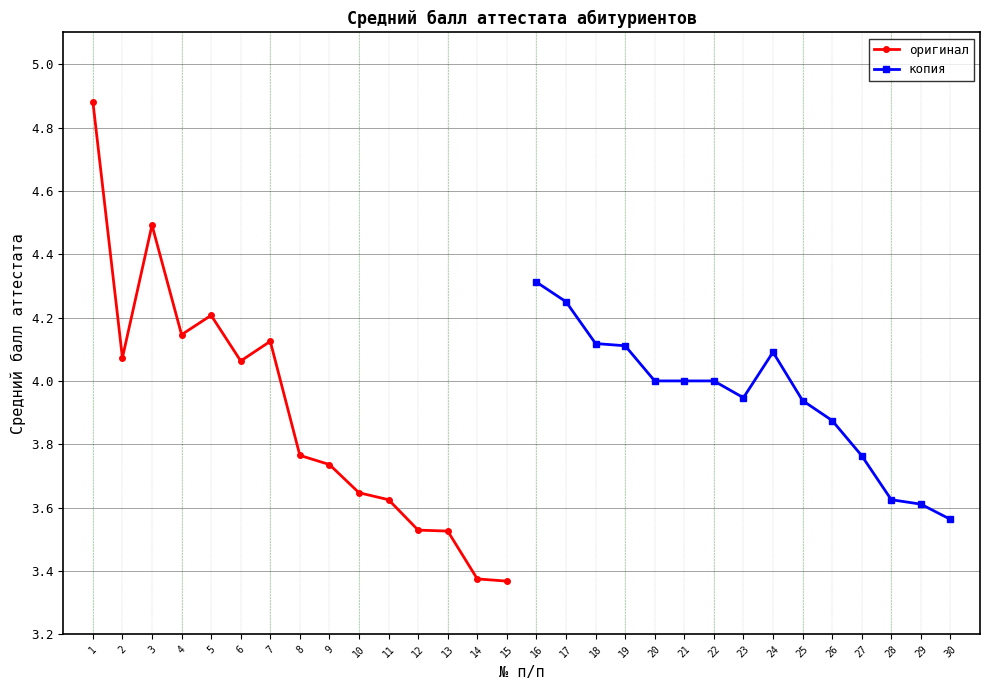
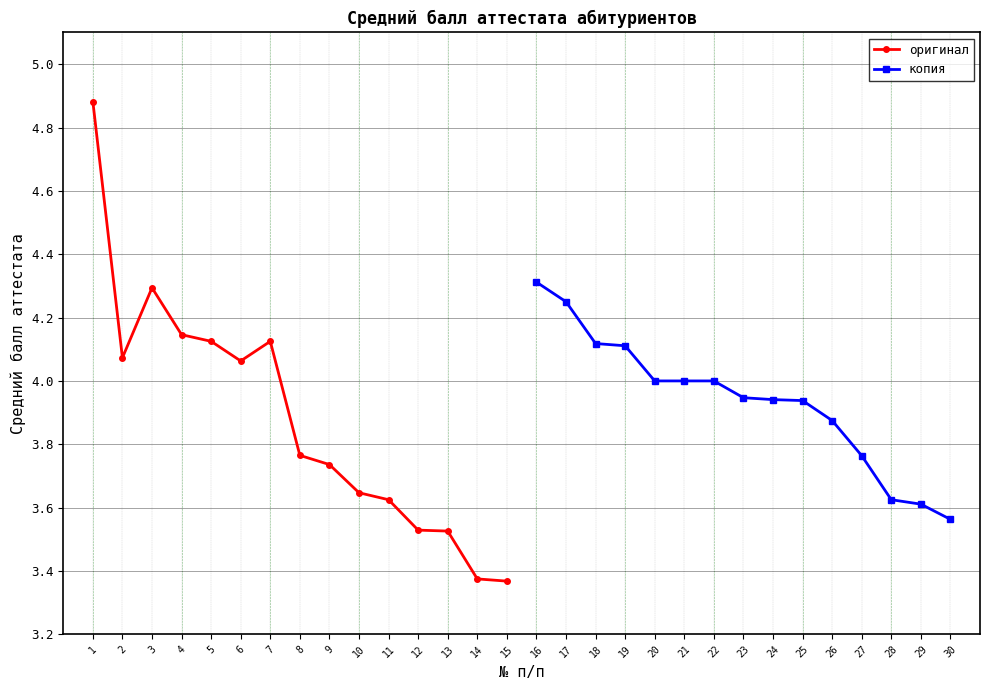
оригинал, 3: 4.49 -> 4.29
оригинал, 5: 4.21 -> 4.13
копия, 24: 4.09 -> 3.94
